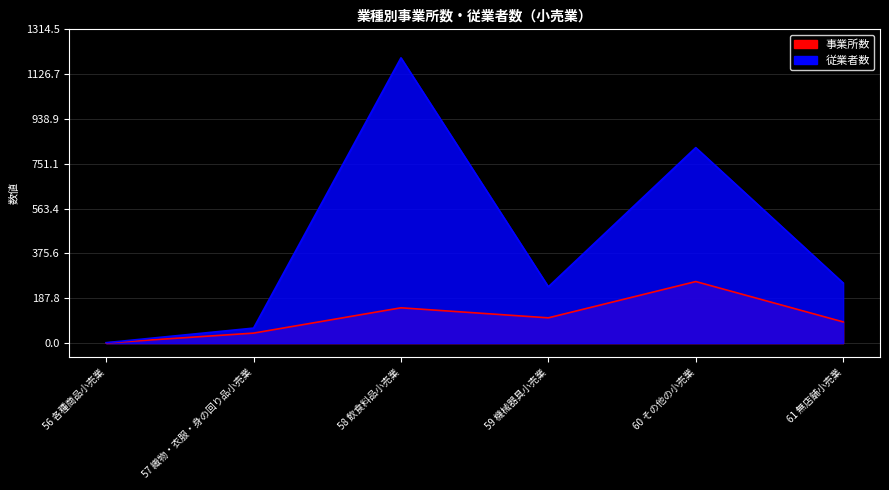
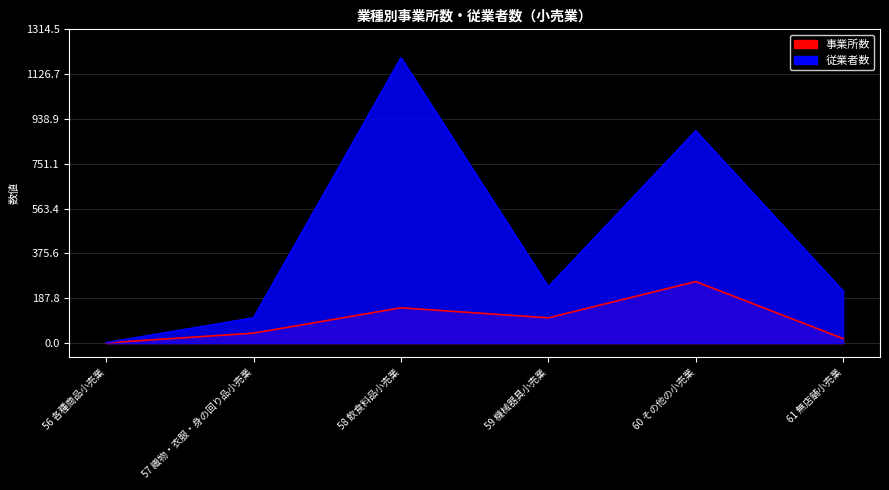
従業者数, 57 織物・衣服・身の回り品小売業: 60 -> 110
従業者数, 60 その他の小売業: 820 -> 890
事業所数, 61 無店舗小売業: 90 -> 20
従業者数, 61 無店舗小売業: 250 -> 220
